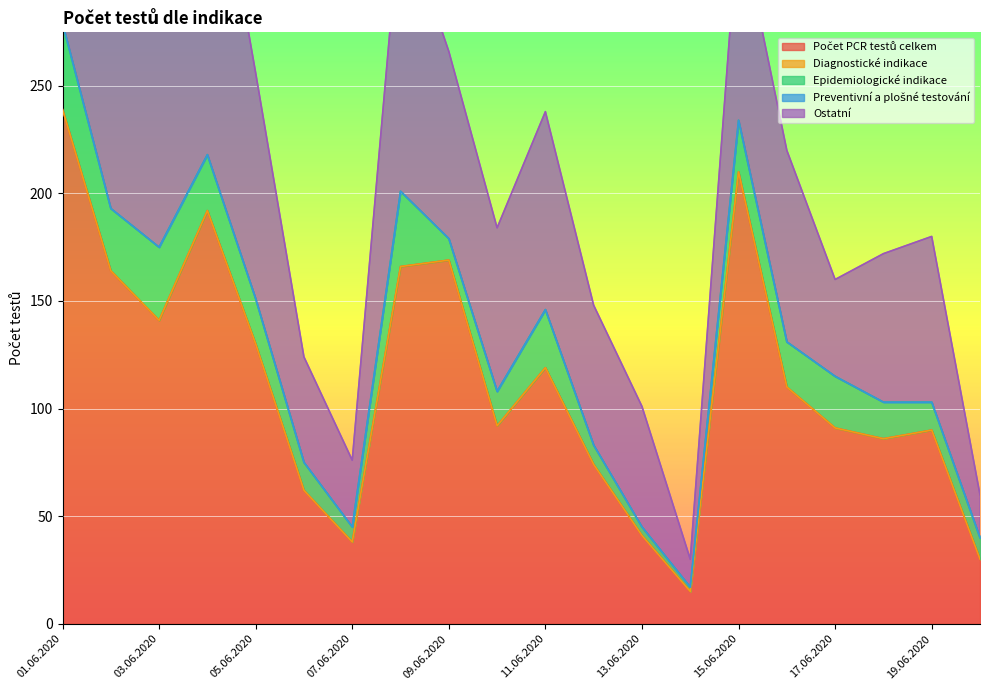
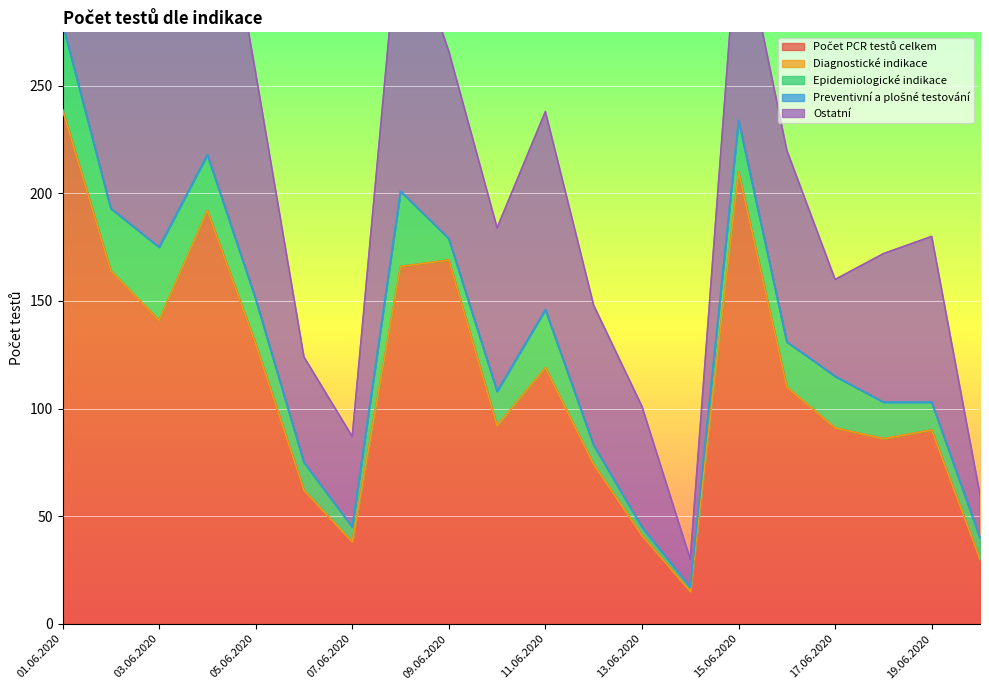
Ostatní, 07.06.2020: 31 -> 42
